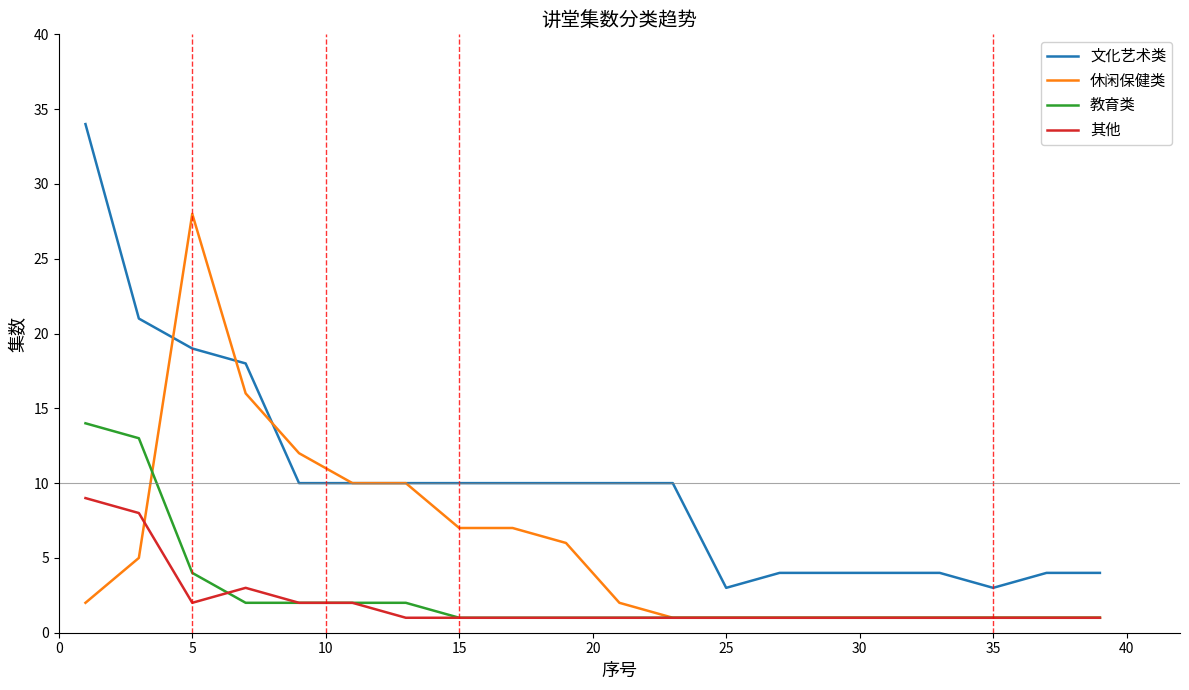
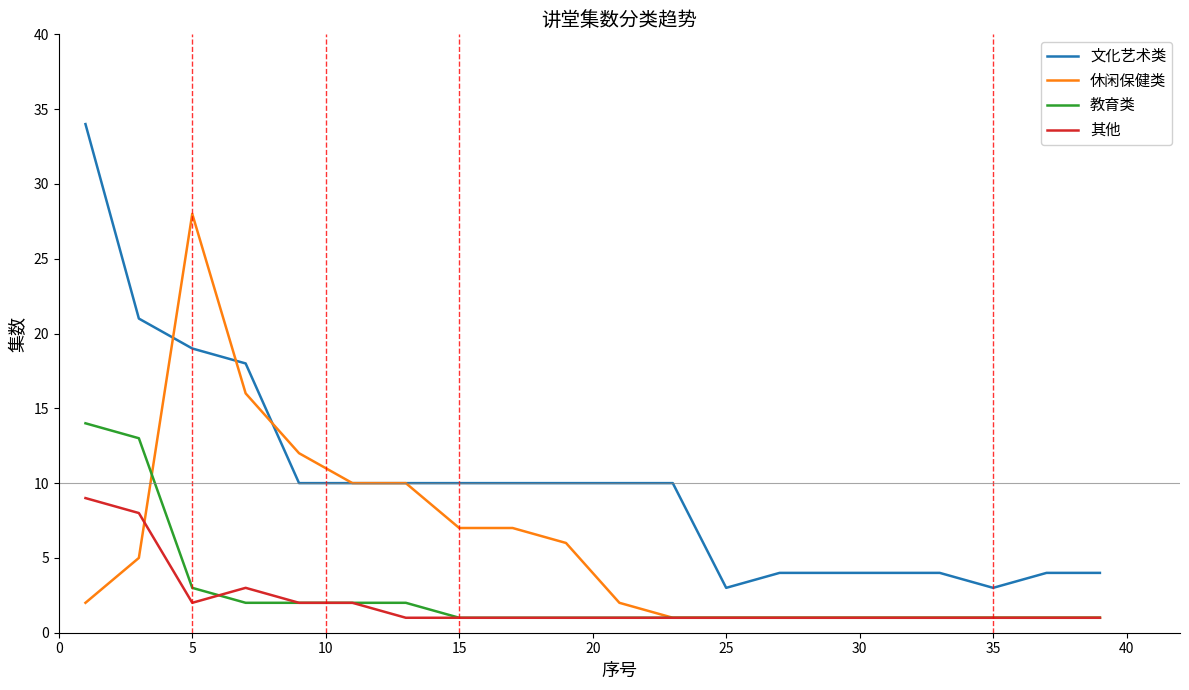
教育类, 5: 4 -> 3
